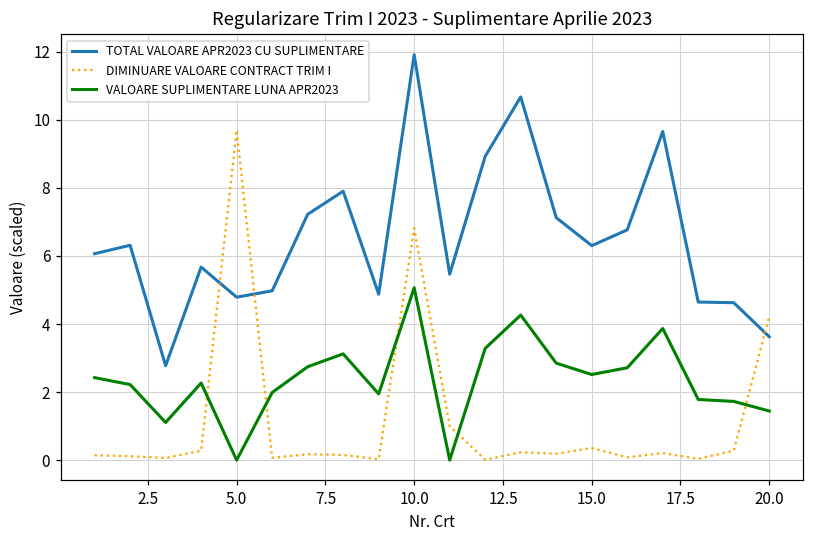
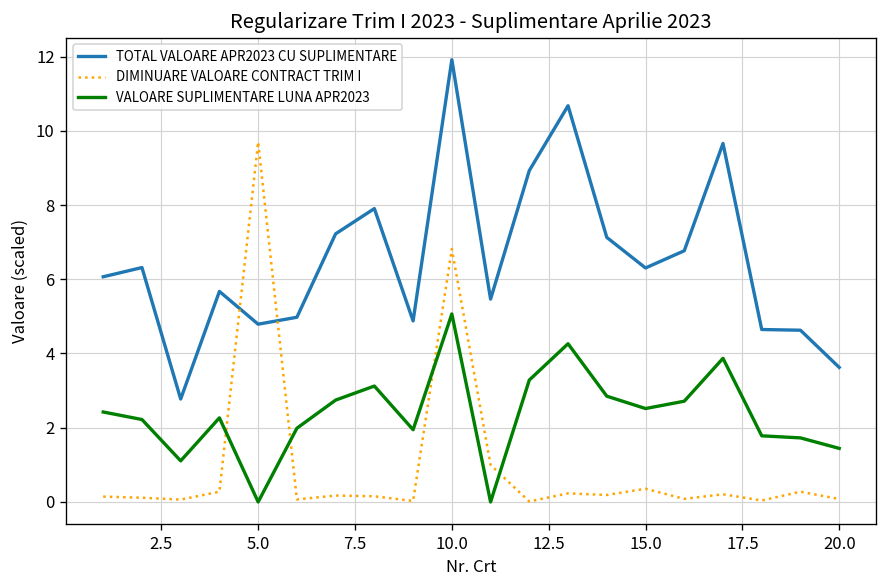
DIMINUARE VALOARE CONTRACT TRIM I, 20.0: 4.2 -> 0.1
